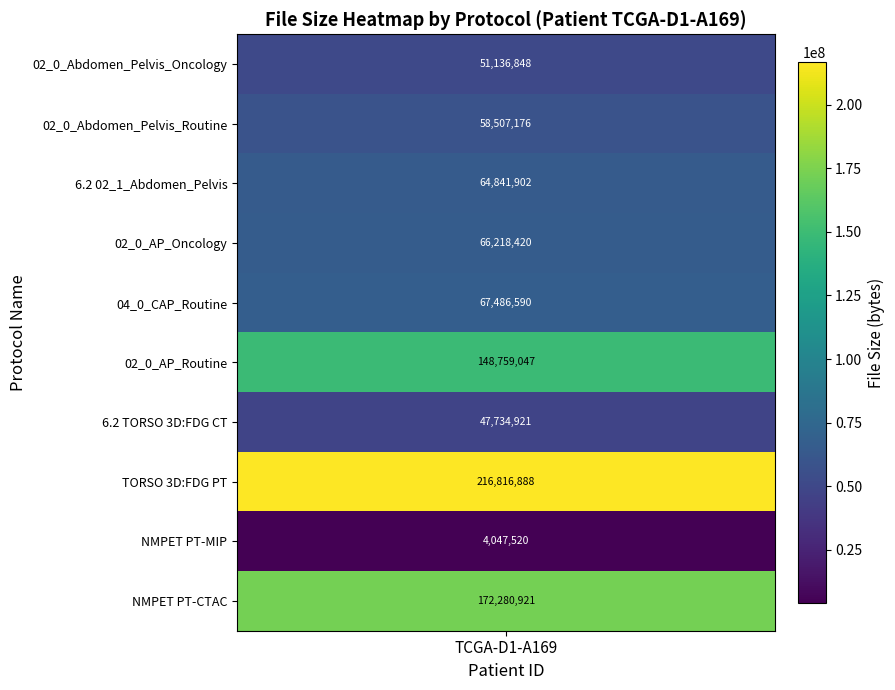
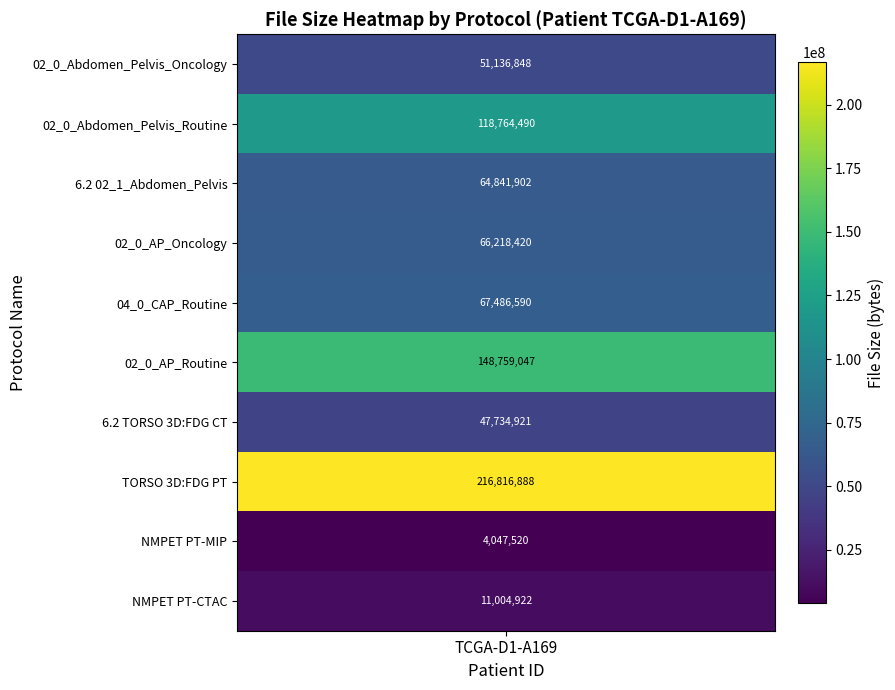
02_0_Abdomen_Pelvis_Routine, TCGA-D1-A169: 58,507,176 -> 118,764,490
NMPET PT-CTAC, TCGA-D1-A169: 172,280,921 -> 11,004,922
